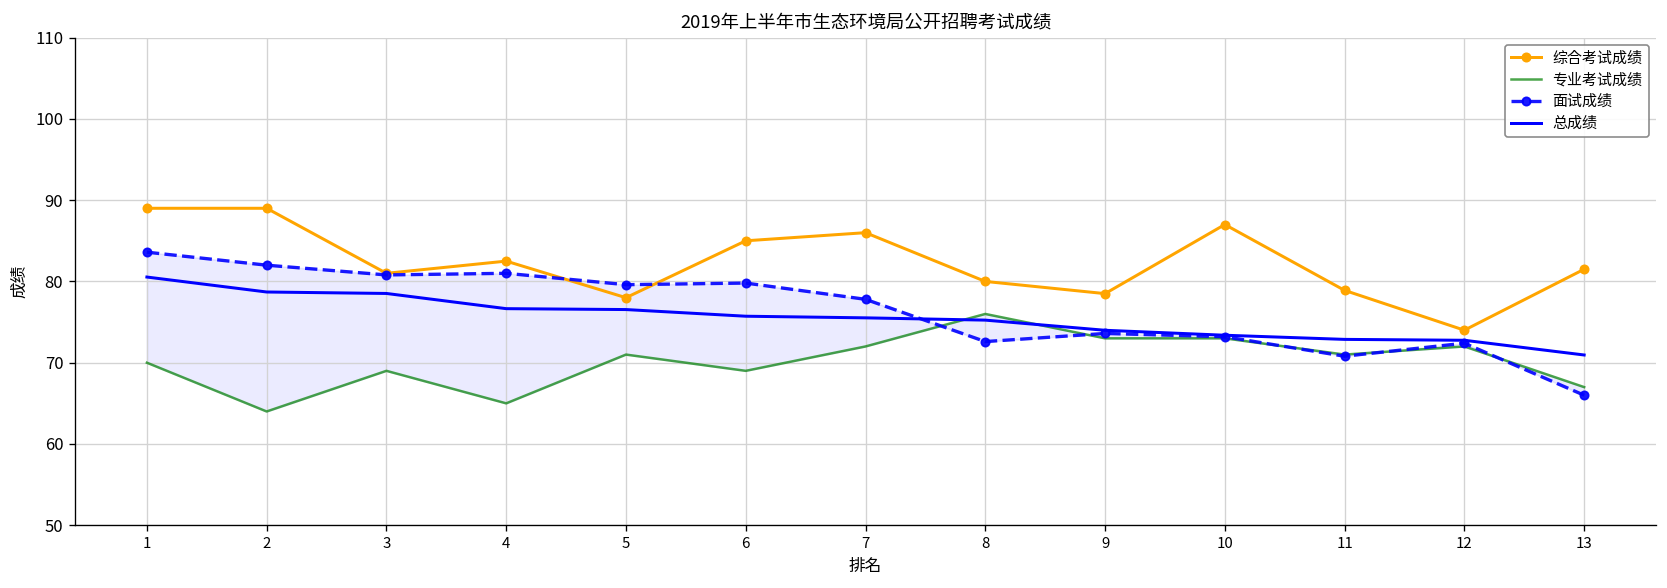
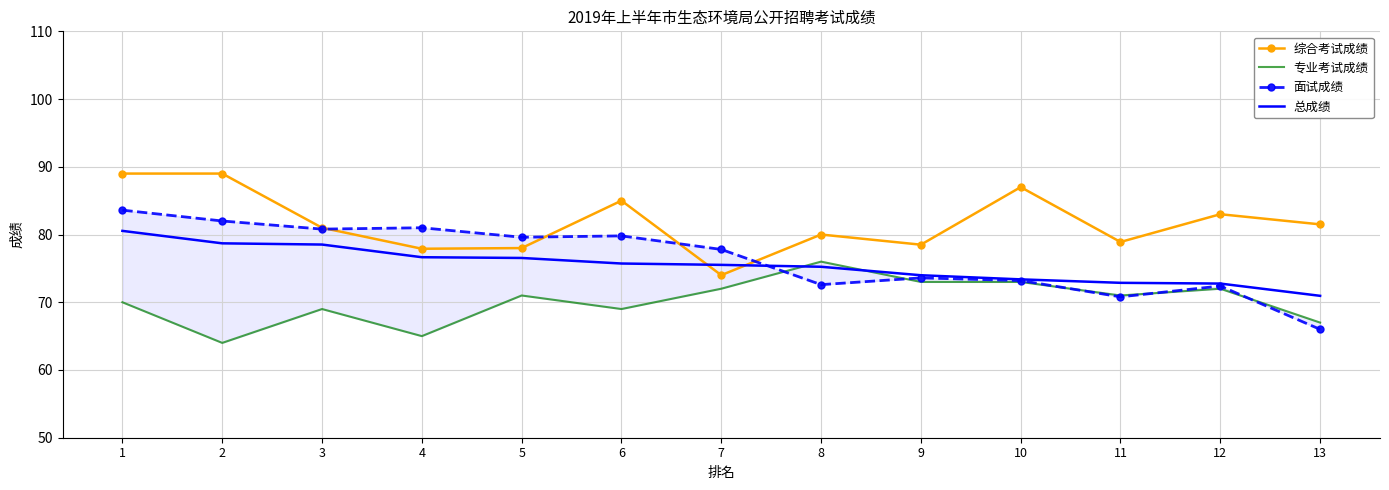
综合考试成绩, 4: 83 -> 78
综合考试成绩, 7: 86 -> 74
综合考试成绩, 12: 74 -> 83
